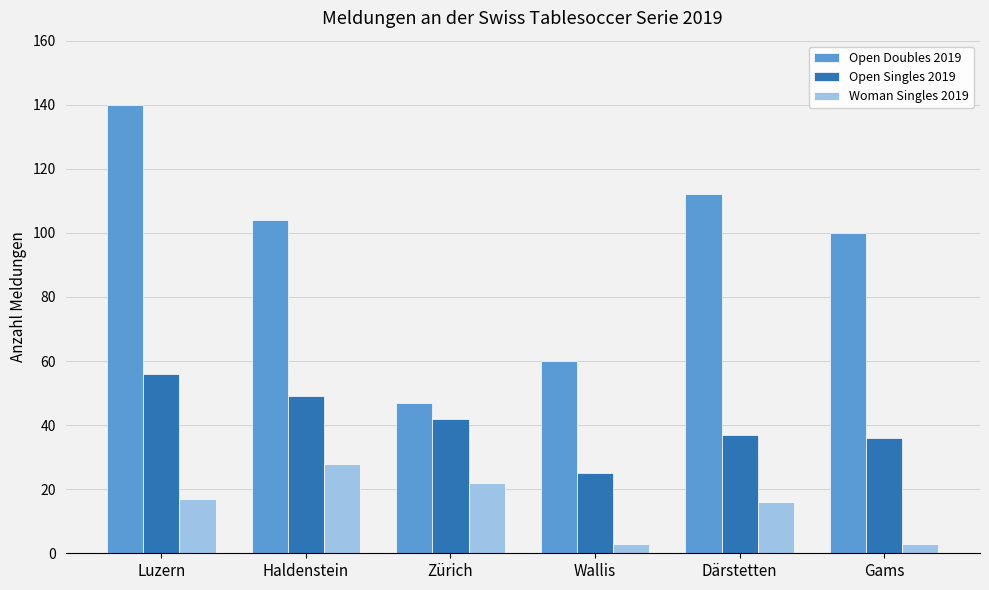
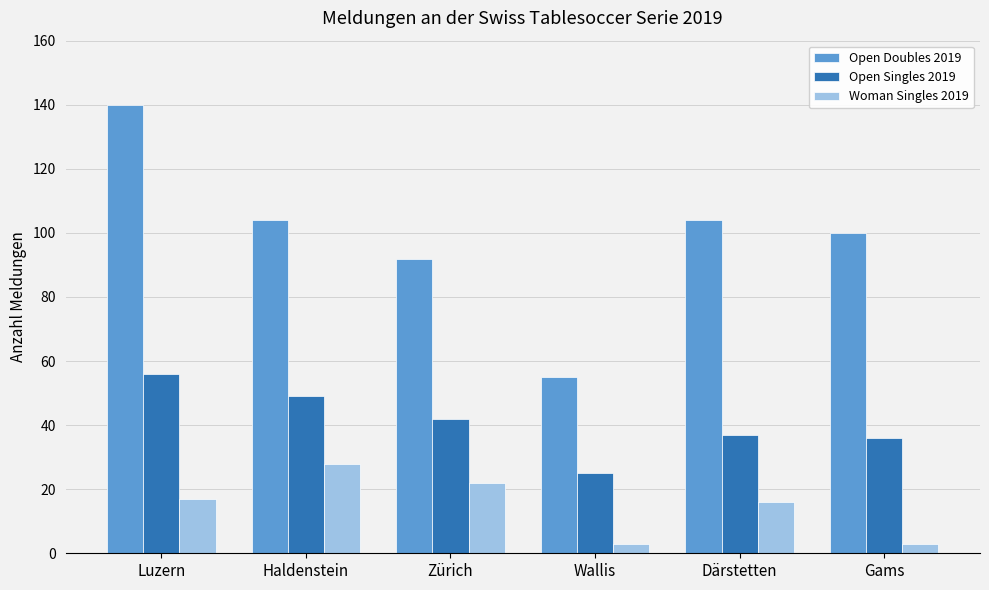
Open Doubles 2019, Zürich: 47 -> 92
Open Doubles 2019, Wallis: 60 -> 55
Open Doubles 2019, Därstetten: 112 -> 104
